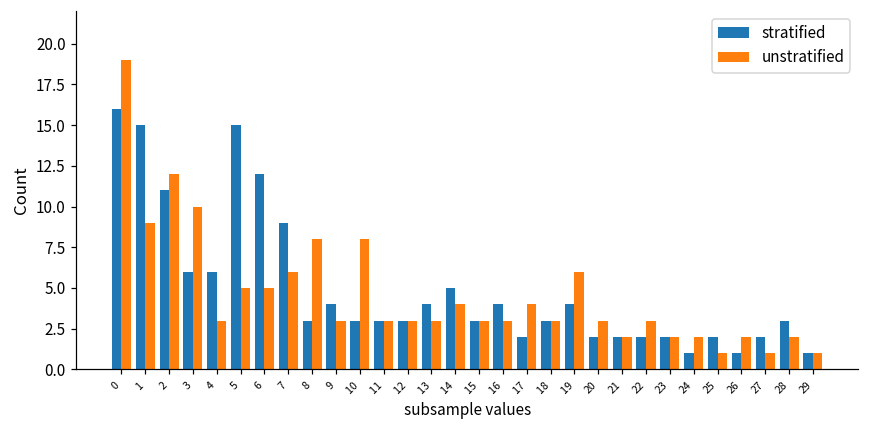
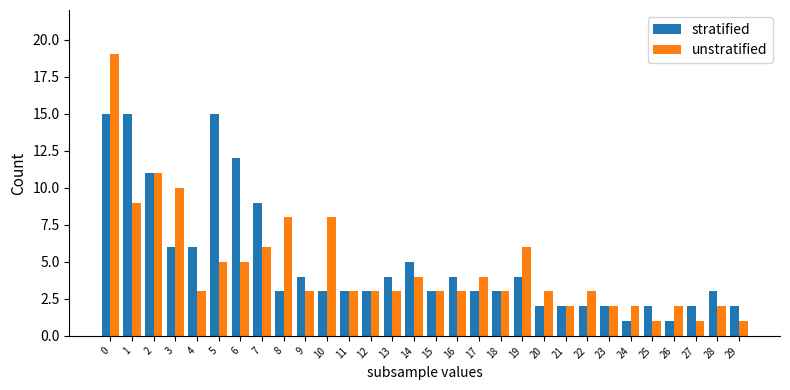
stratified, 0: 16 -> 15
unstratified, 2: 12 -> 11
stratified, 17: 2 -> 3
stratified, 29: 1 -> 2
